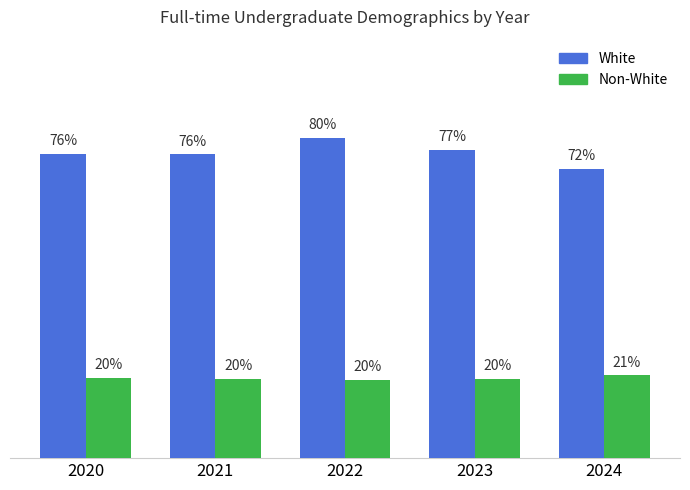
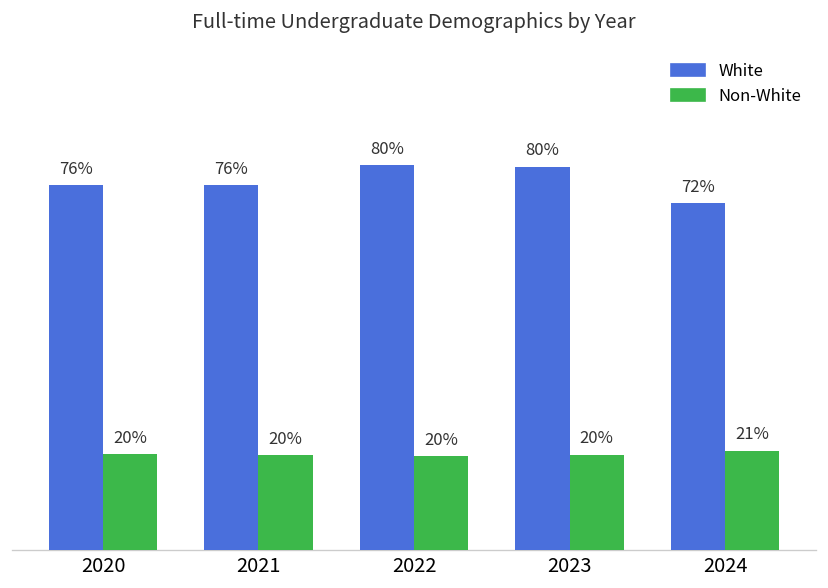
White, 2023: 77% -> 80%
